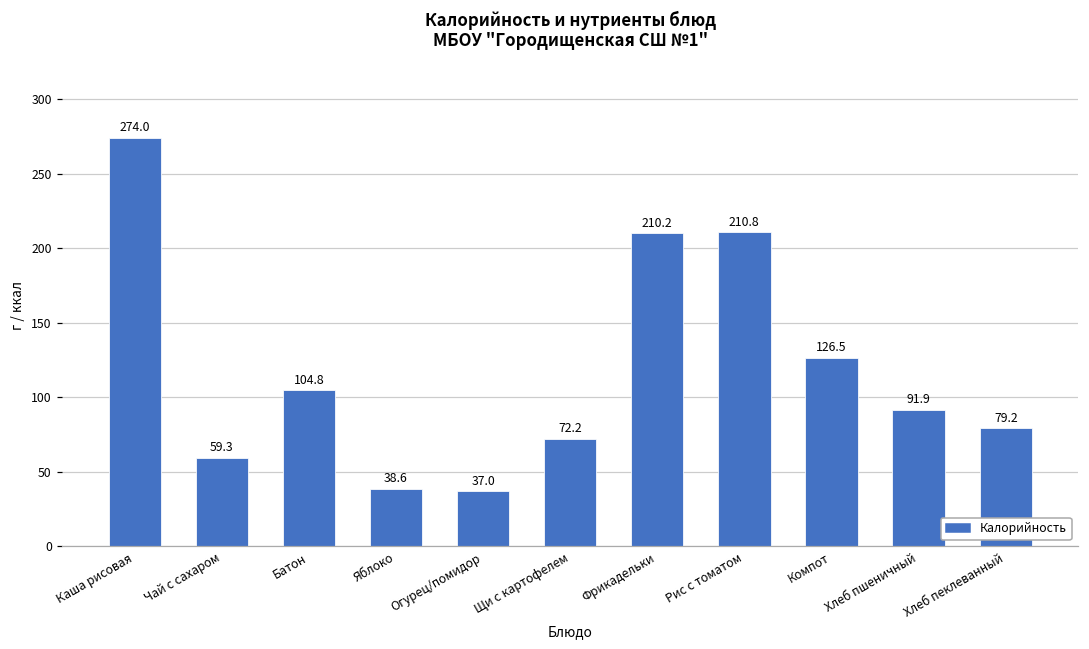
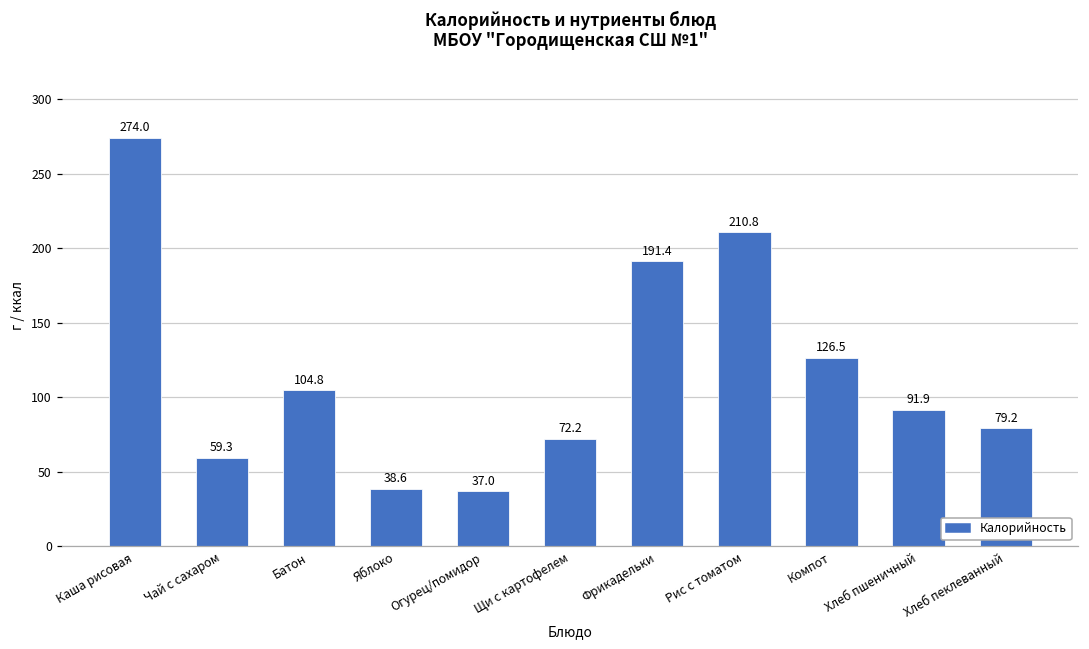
Фрикадельки: 210.2 -> 191.4
